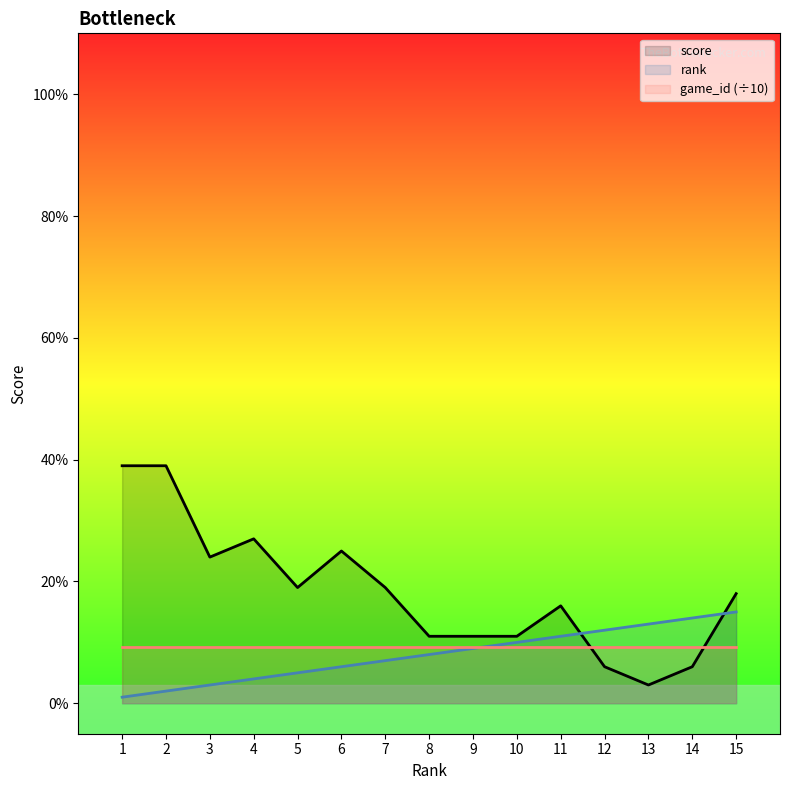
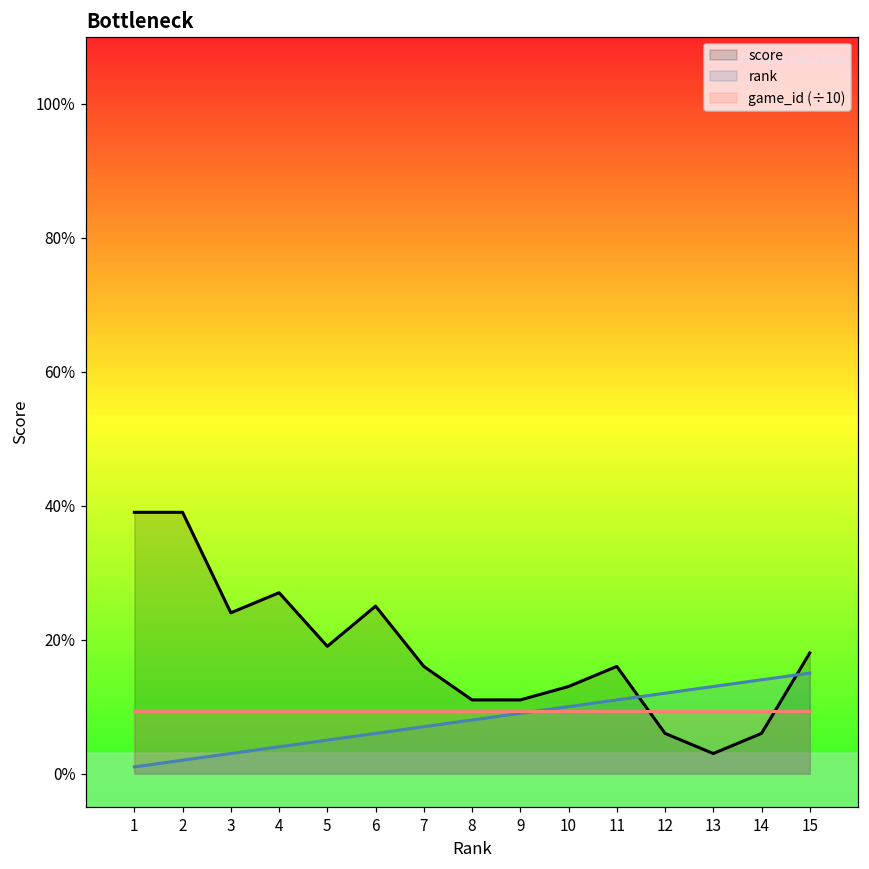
score, 7: 19% -> 16%
score, 10: 11% -> 13%
